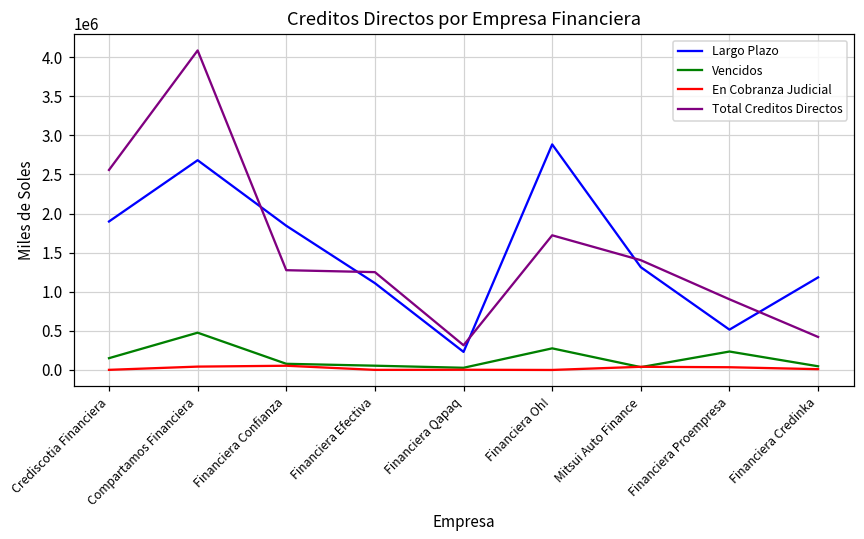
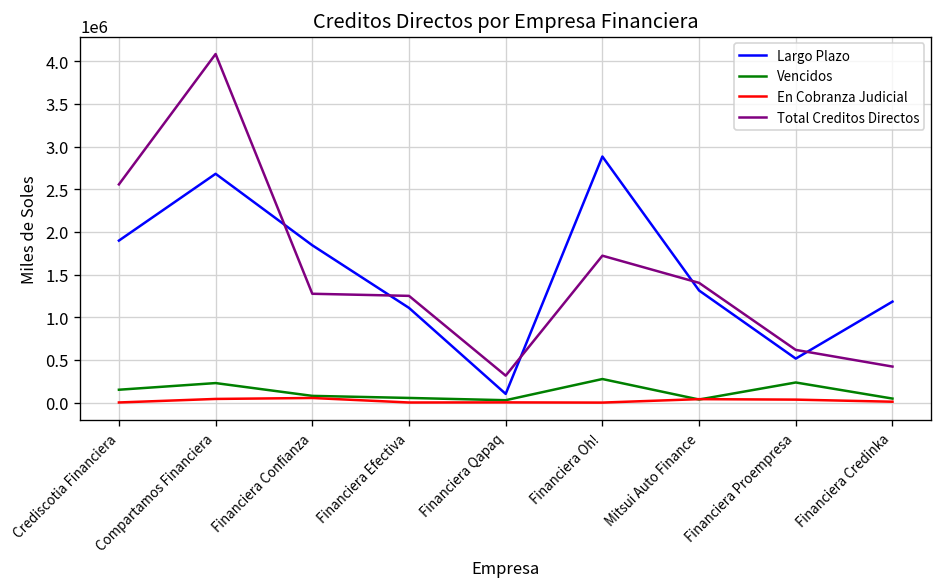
Vencidos, Compartamos Financiera: 500000 -> 200000
Largo Plazo, Financiera Qapaq: 200000 -> 100000
Total Creditos Directos, Financiera Proempresa: 900000 -> 600000
